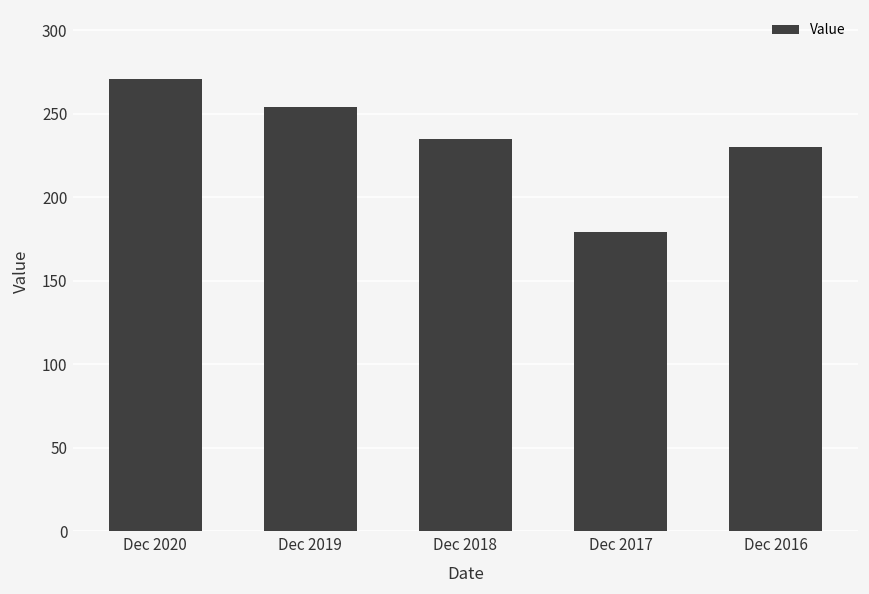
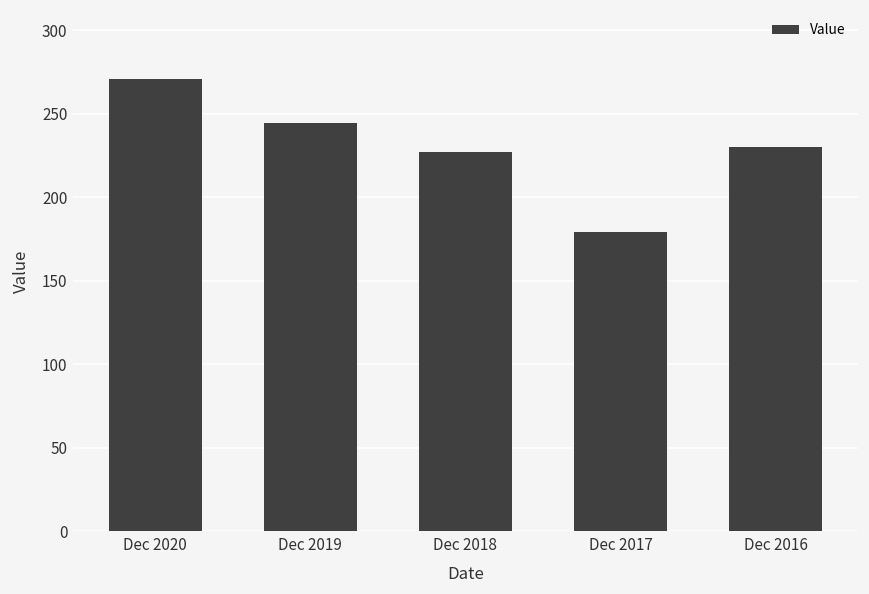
Dec 2019: 254 -> 245
Dec 2018: 235 -> 227
